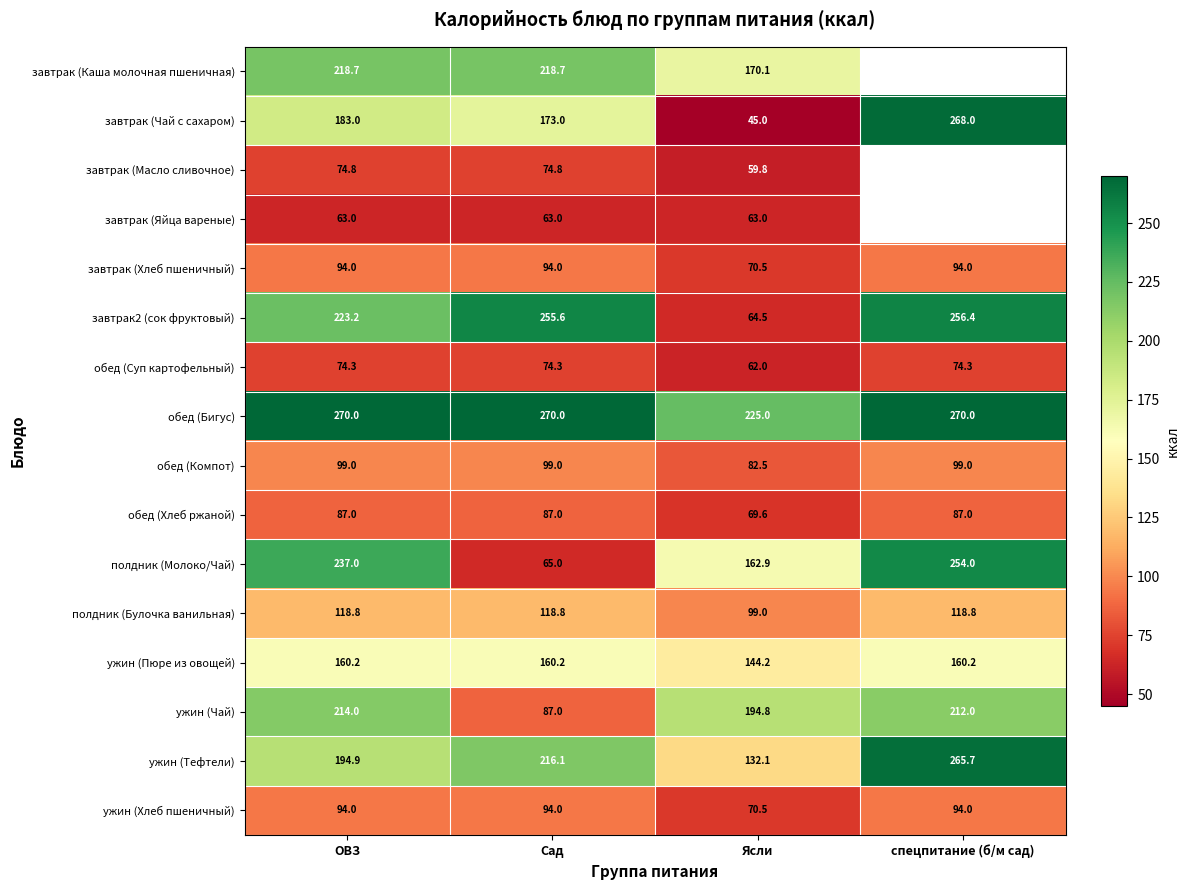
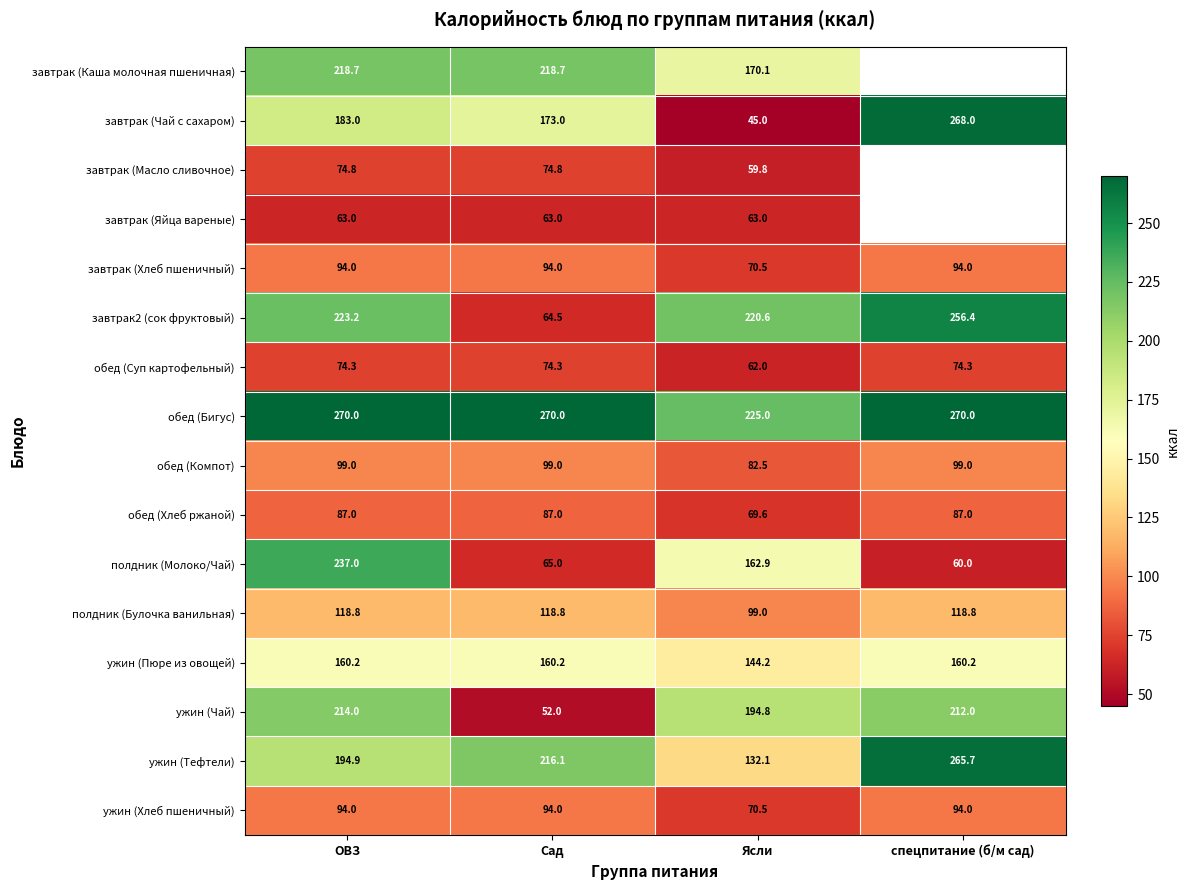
завтрак2 (сок фруктовый), Сад: 255.6 -> 64.5
завтрак2 (сок фруктовый), Ясли: 64.5 -> 220.6
полдник (Молоко/Чай), спецпитание (б/м сад): 254.0 -> 60.0
ужин (Чай), Сад: 87.0 -> 52.0
